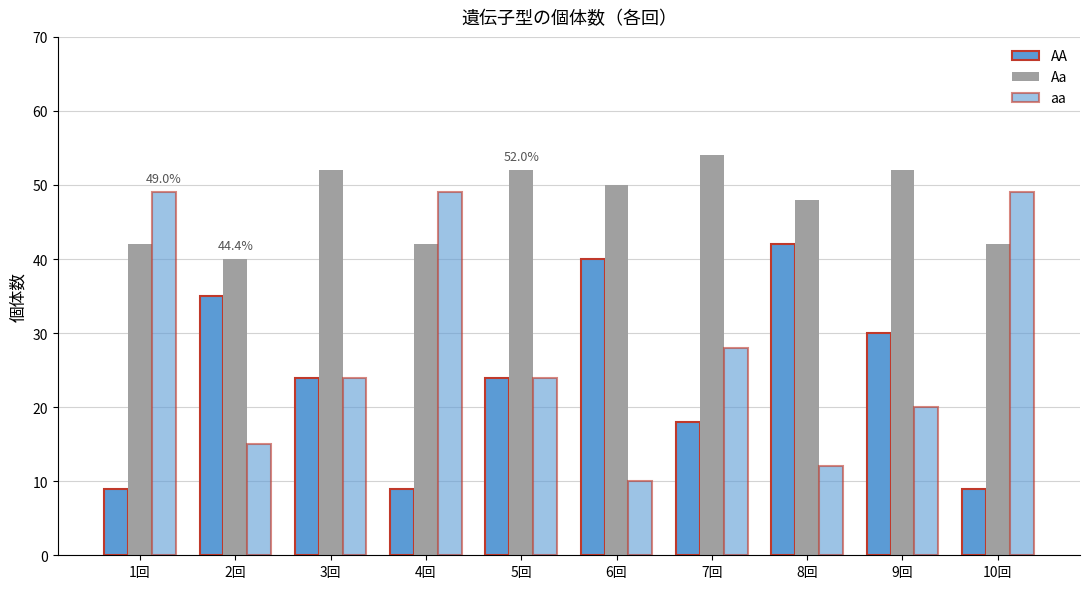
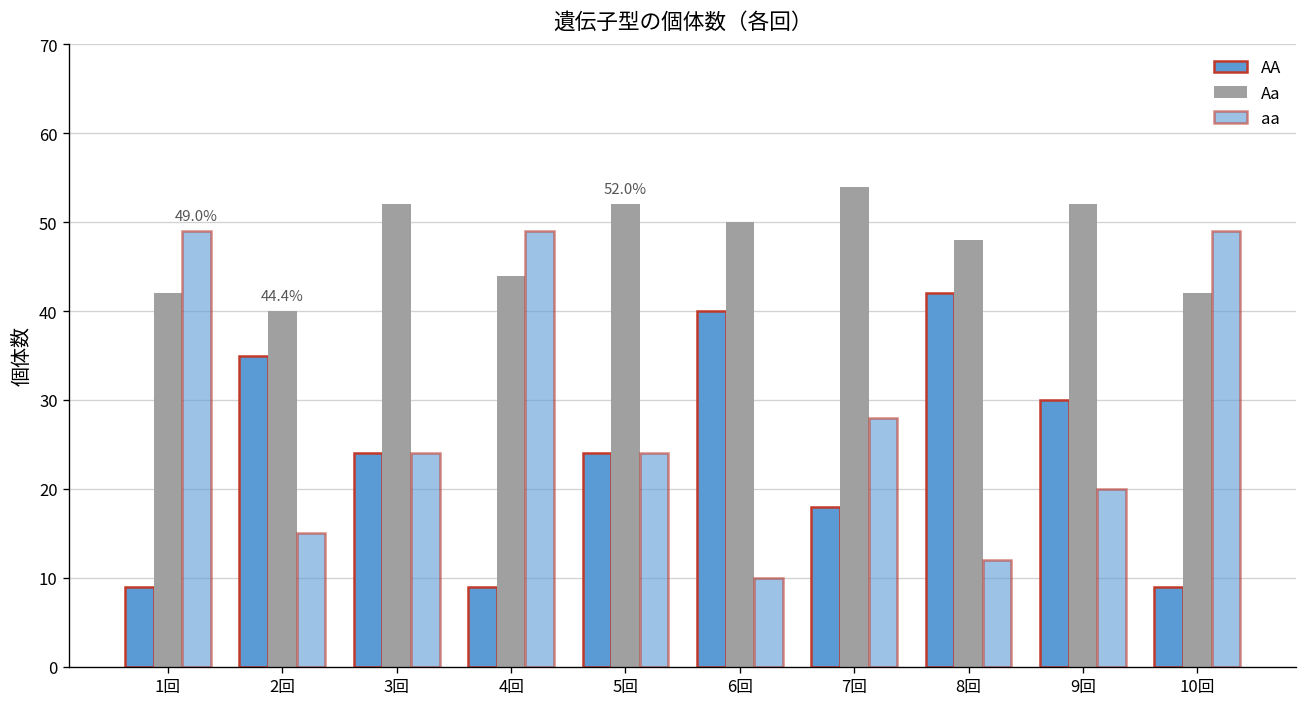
Aa, 4回: 42 -> 44
